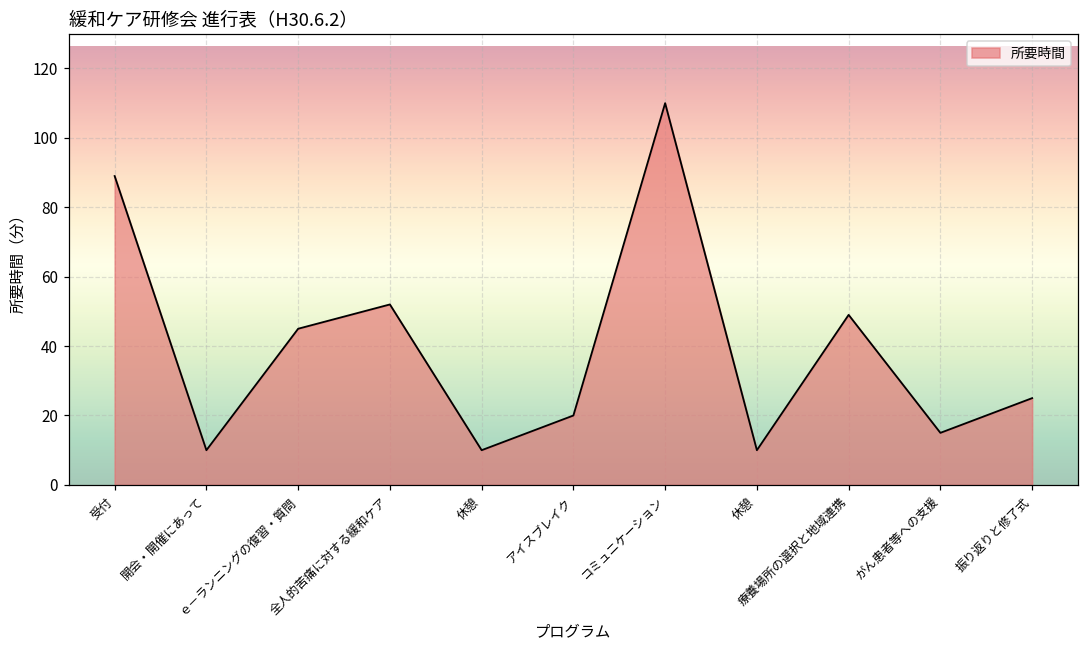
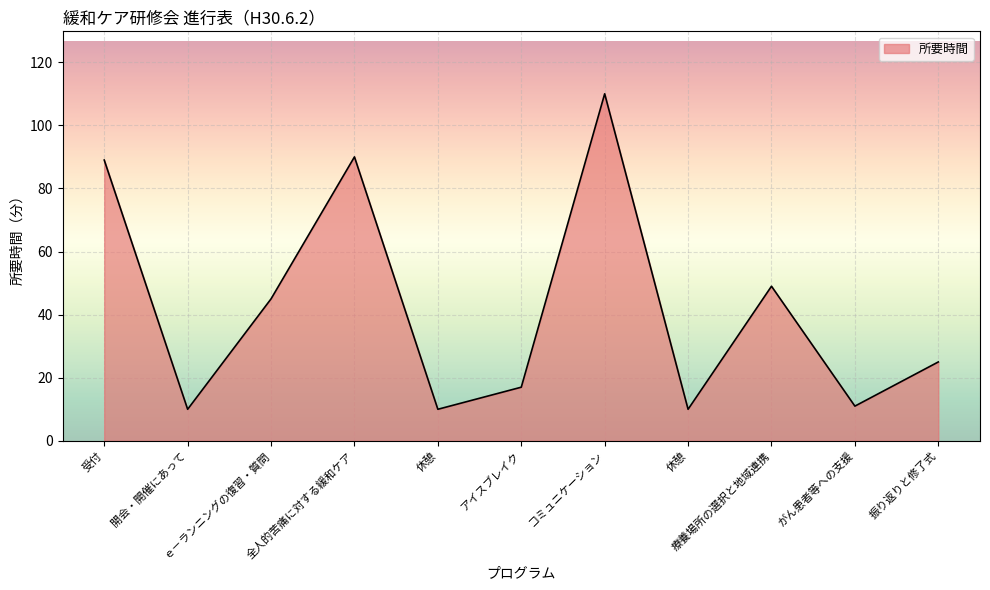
全人的苦痛に対する緩和ケア: 52 -> 90
アイスブレイク: 20 -> 17
がん患者等への支援: 15 -> 11
